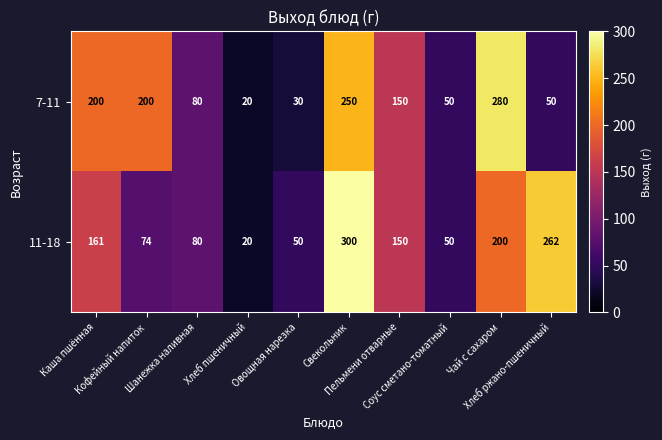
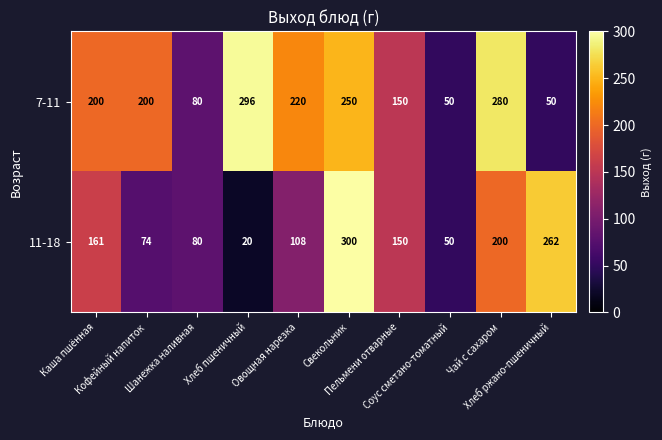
7-11, Хлеб пшеничный: 20 -> 296
7-11, Овощная нарезка: 30 -> 220
11-18, Овощная нарезка: 50 -> 108
